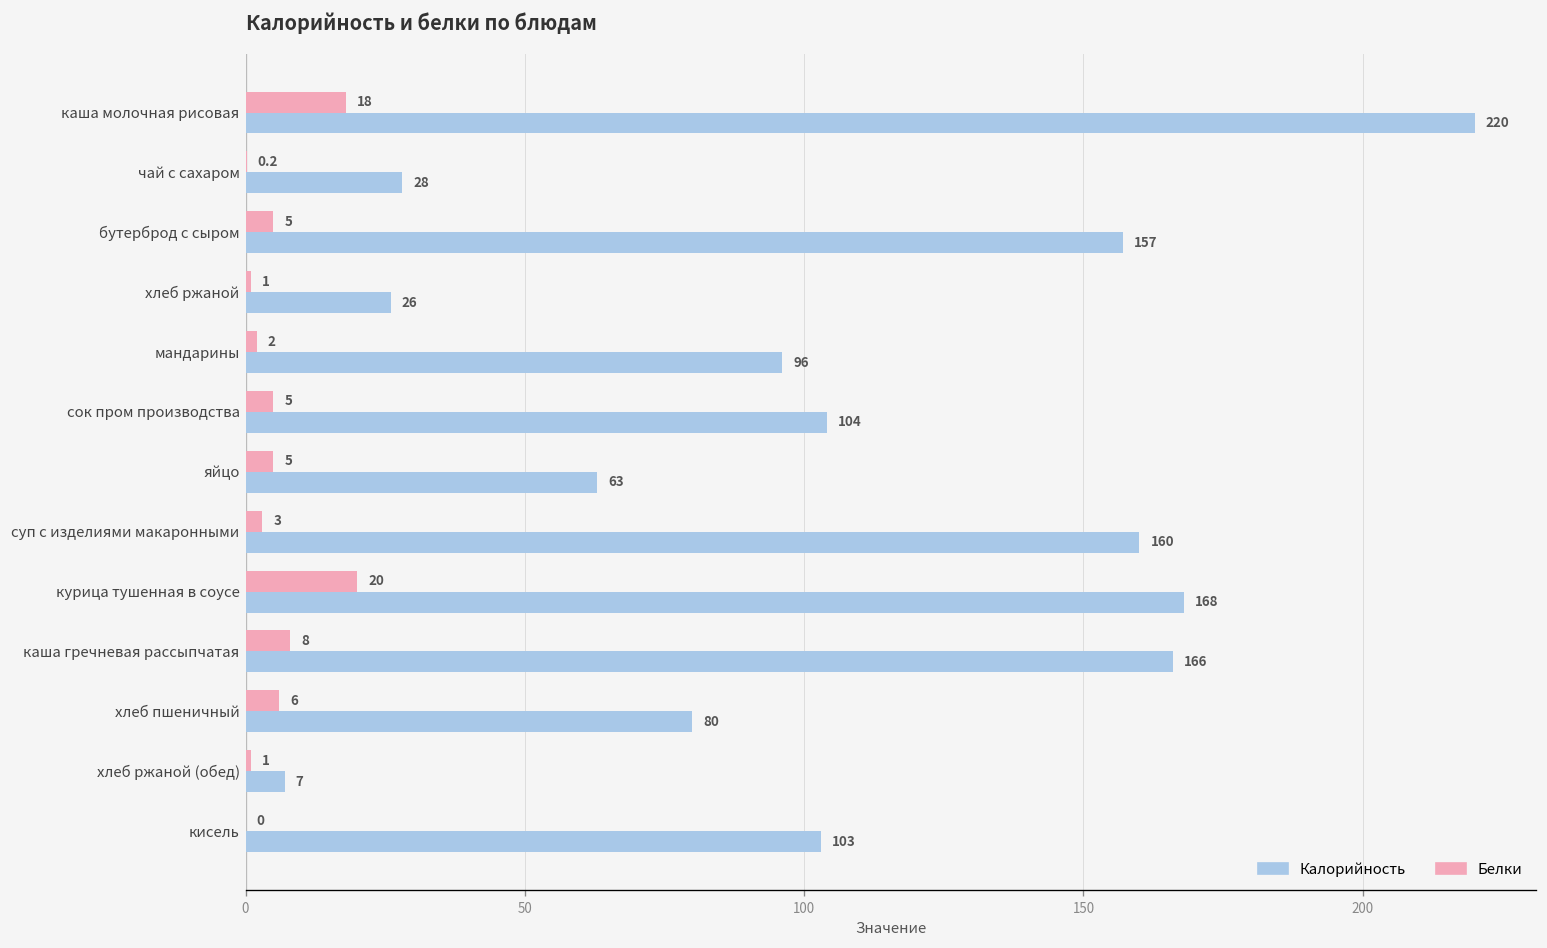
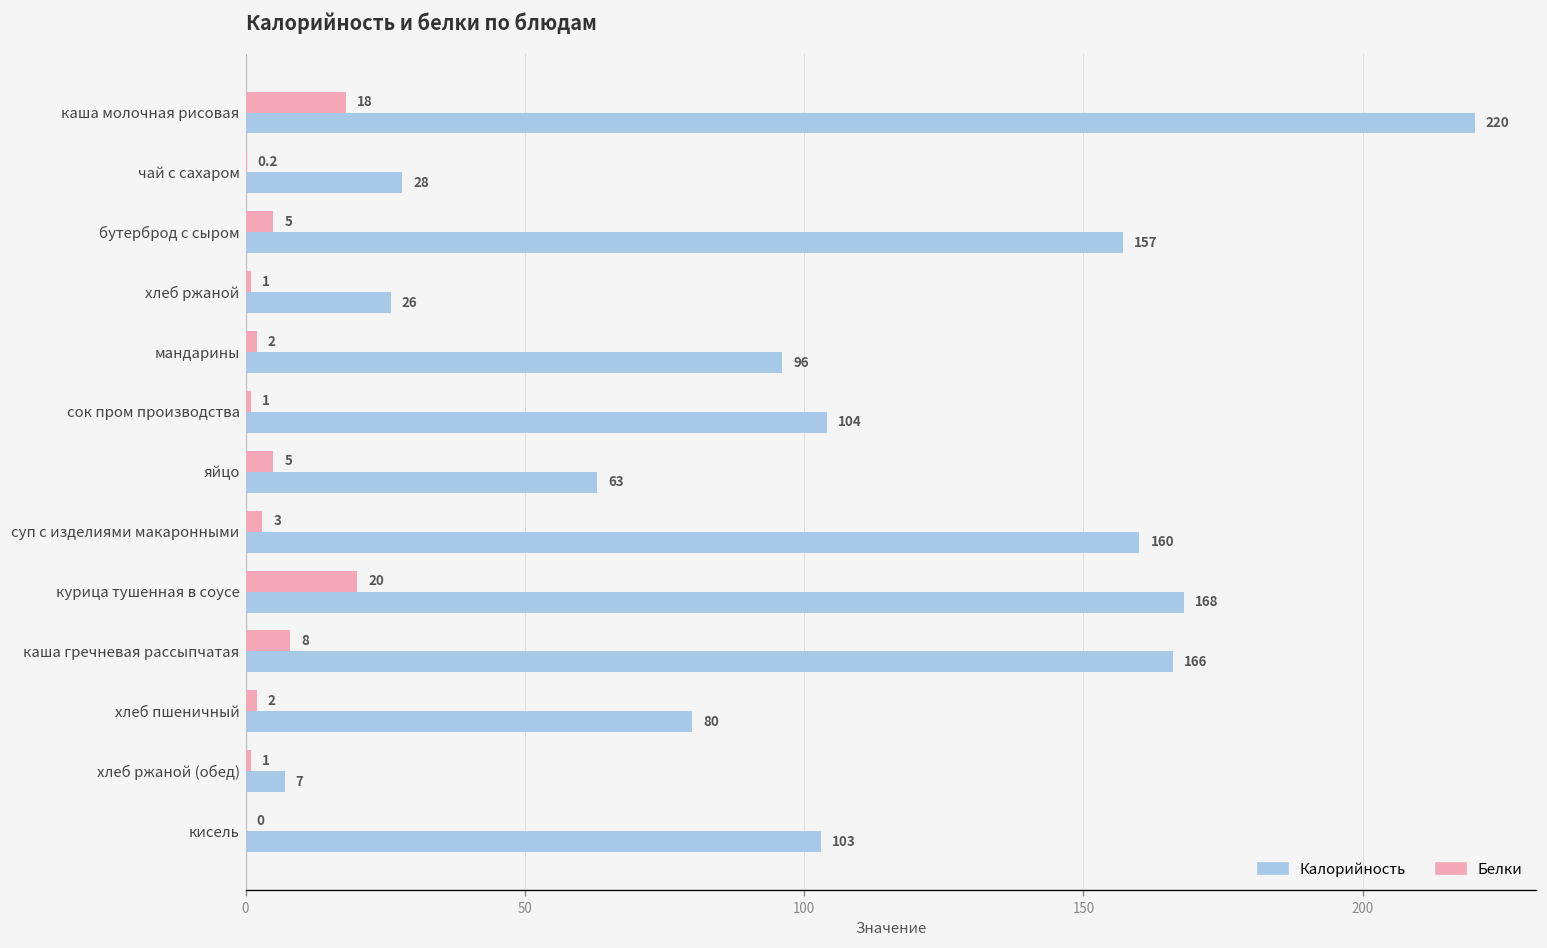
Белки, сок пром производства: 5 -> 1
Белки, хлеб пшеничный: 6 -> 2
